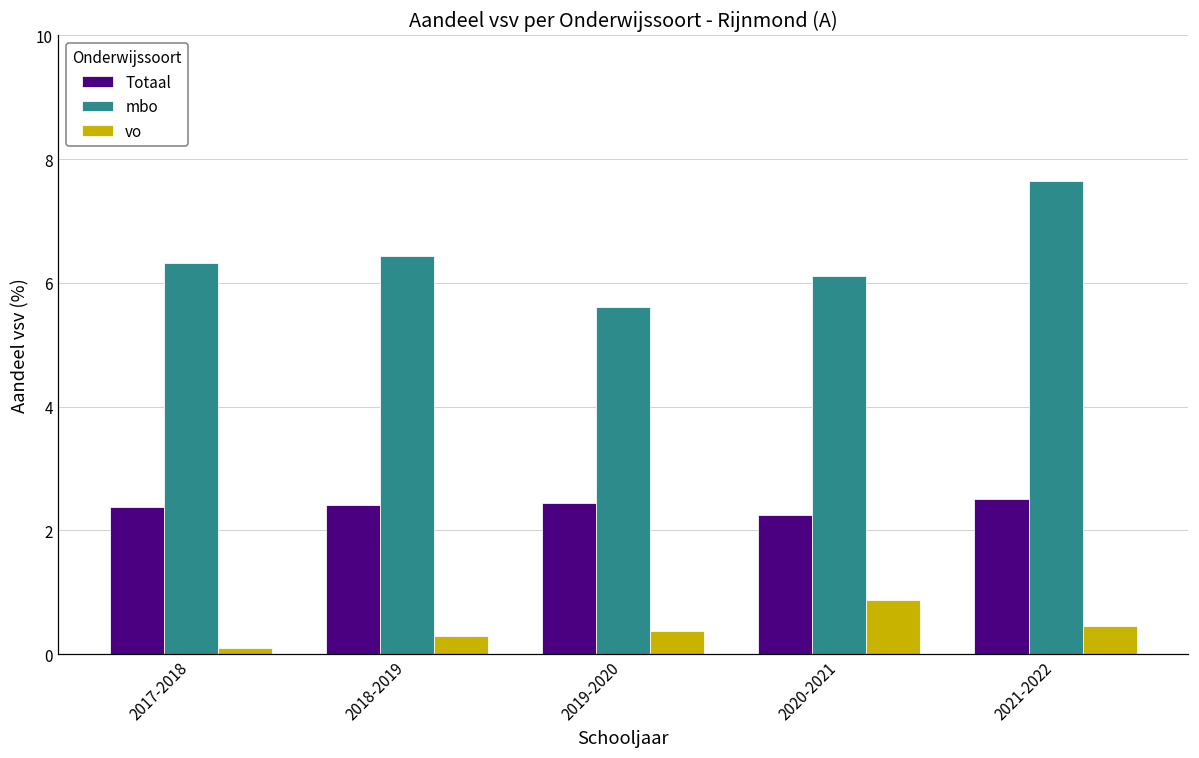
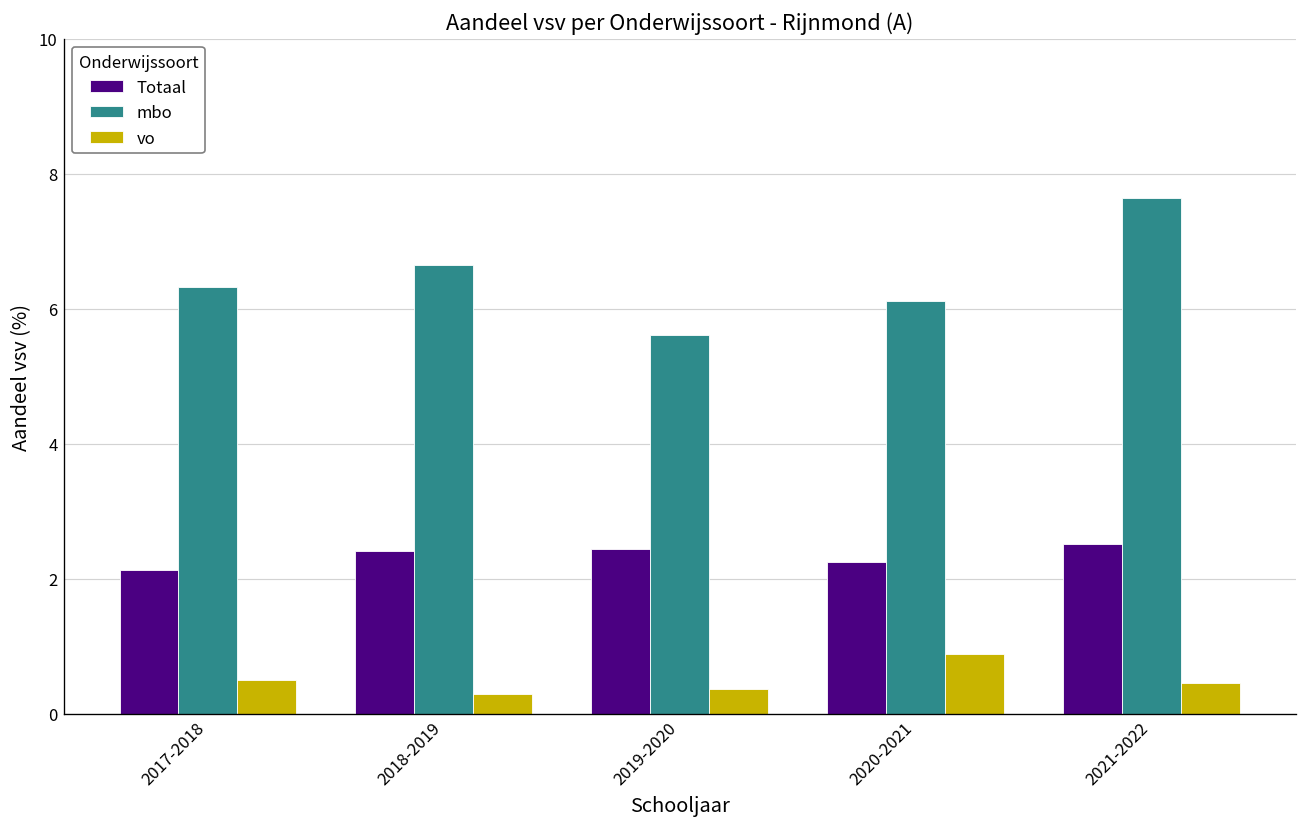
Totaal, 2017-2018: 2.4 -> 2.1
vo, 2017-2018: 0.1 -> 0.5
mbo, 2018-2019: 6.4 -> 6.6
